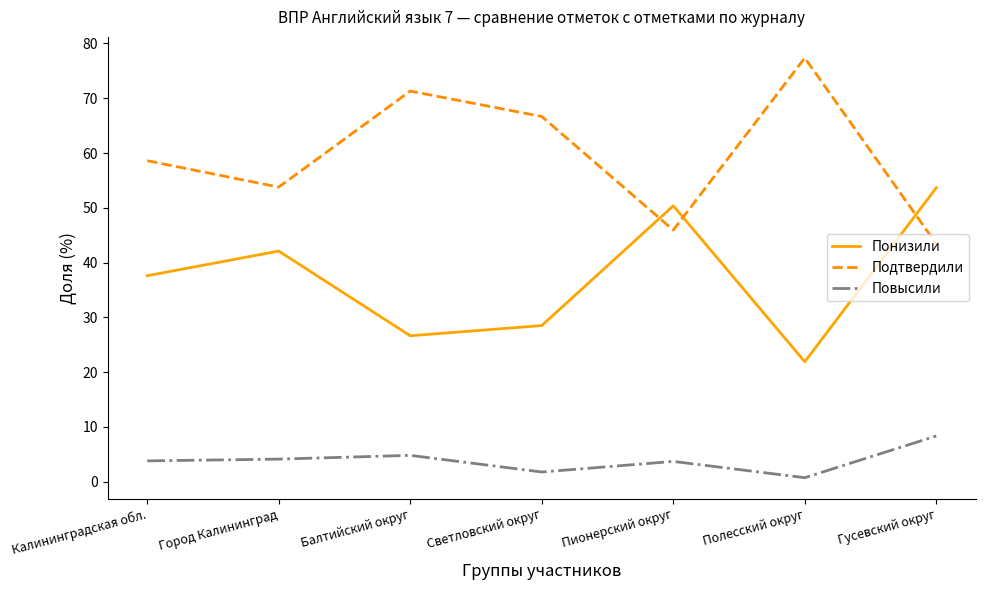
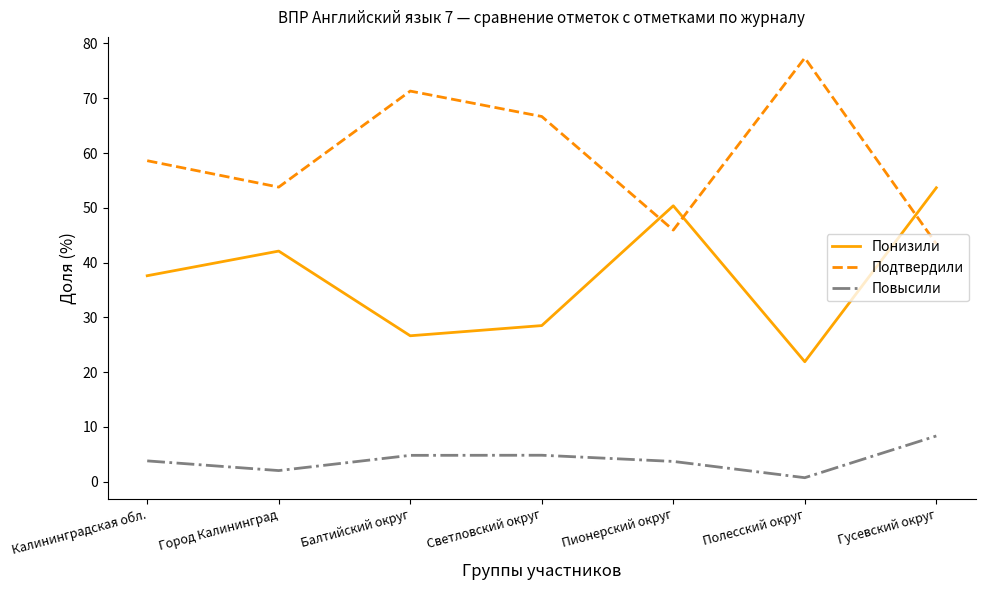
Повысили, Город Калининград: 4 -> 2
Повысили, Светловский округ: 2 -> 5
